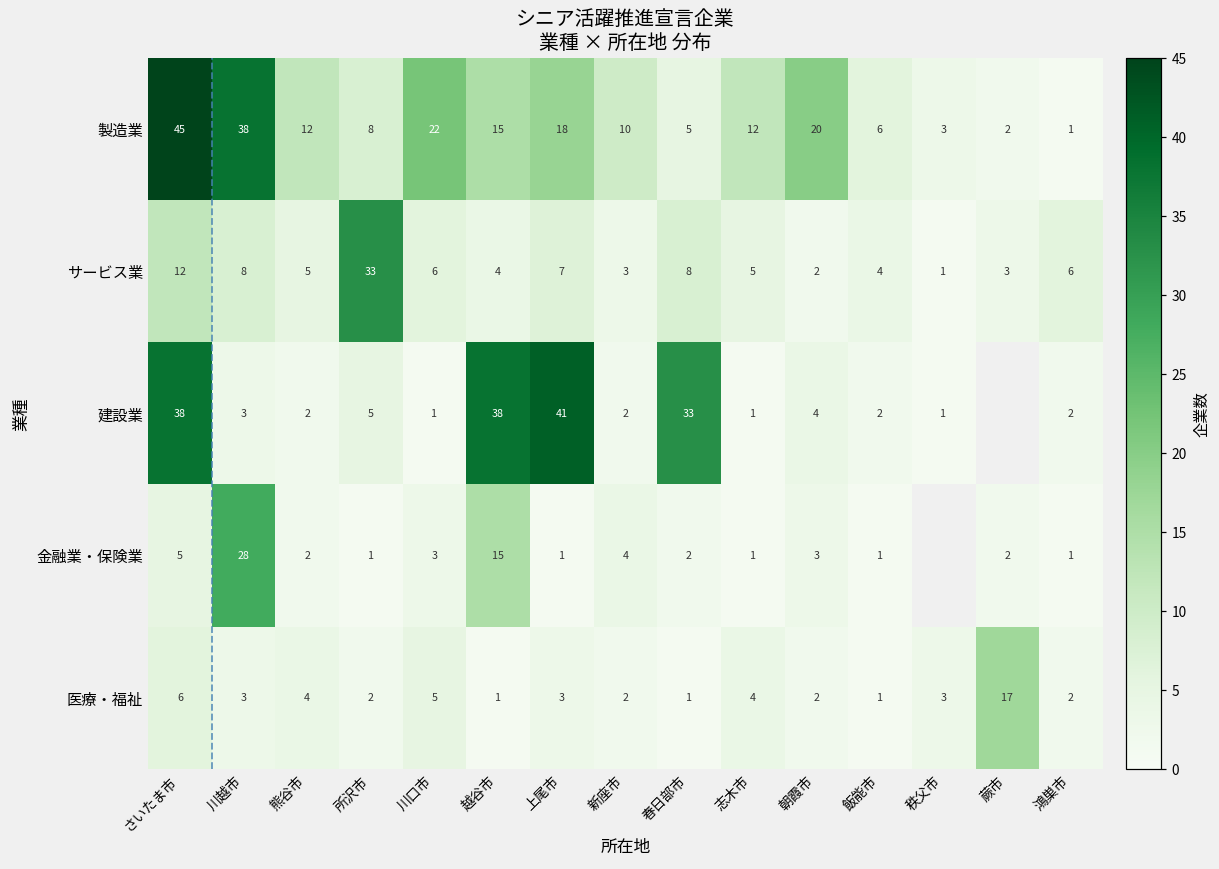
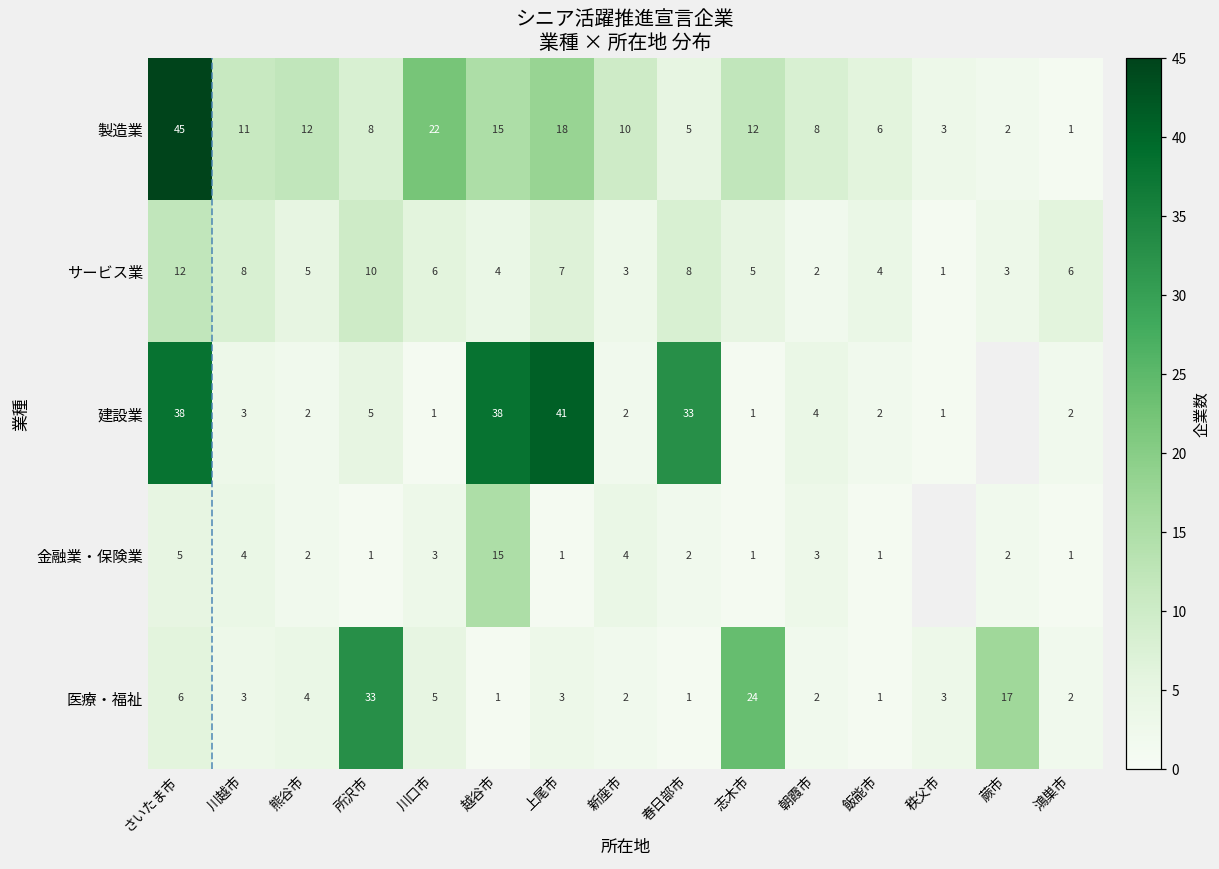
製造業, 川越市: 38 -> 11
製造業, 朝霞市: 20 -> 8
サービス業, 所沢市: 33 -> 10
金融業・保険業, 川越市: 28 -> 4
医療・福祉, 所沢市: 2 -> 33
医療・福祉, 志木市: 4 -> 24
